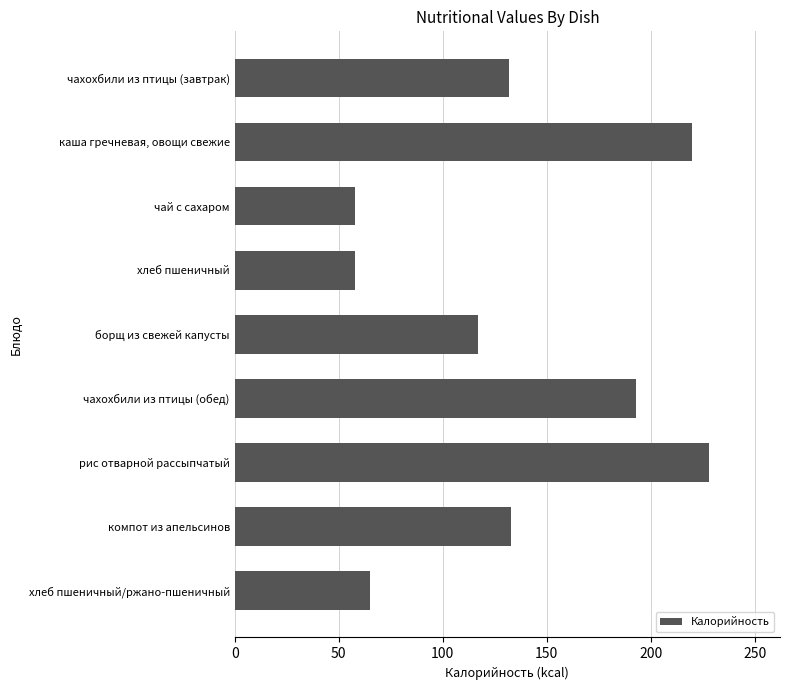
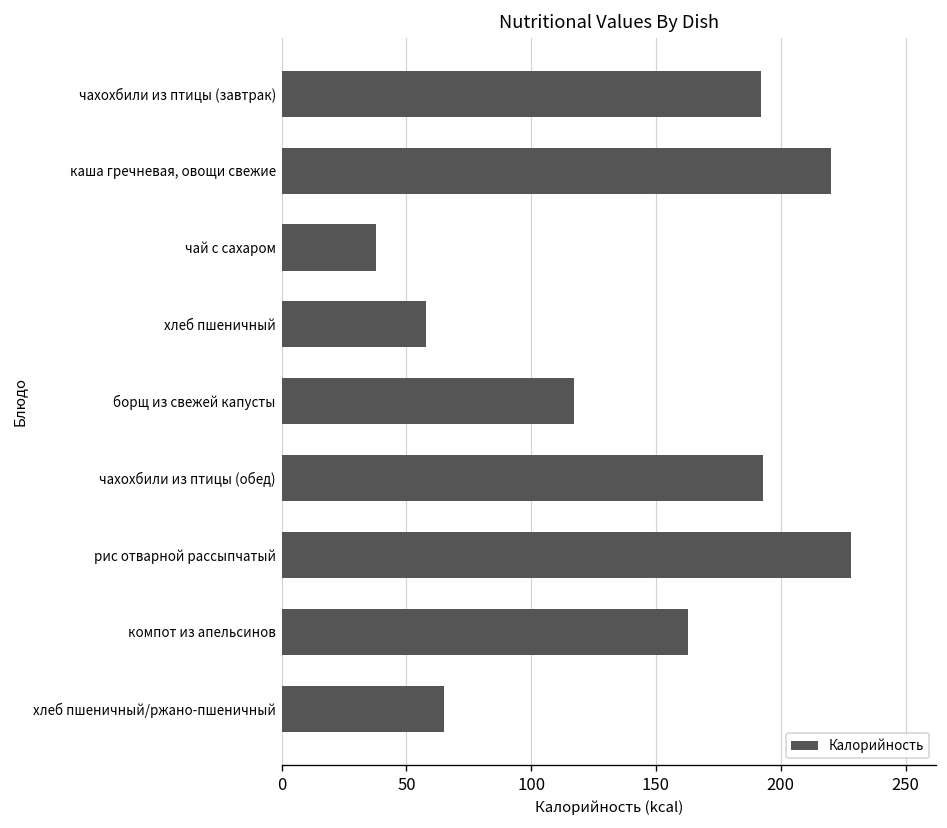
чахохбили из птицы (завтрак): 132 -> 192
чай с сахаром: 58 -> 38
компот из апельсинов: 133 -> 163
